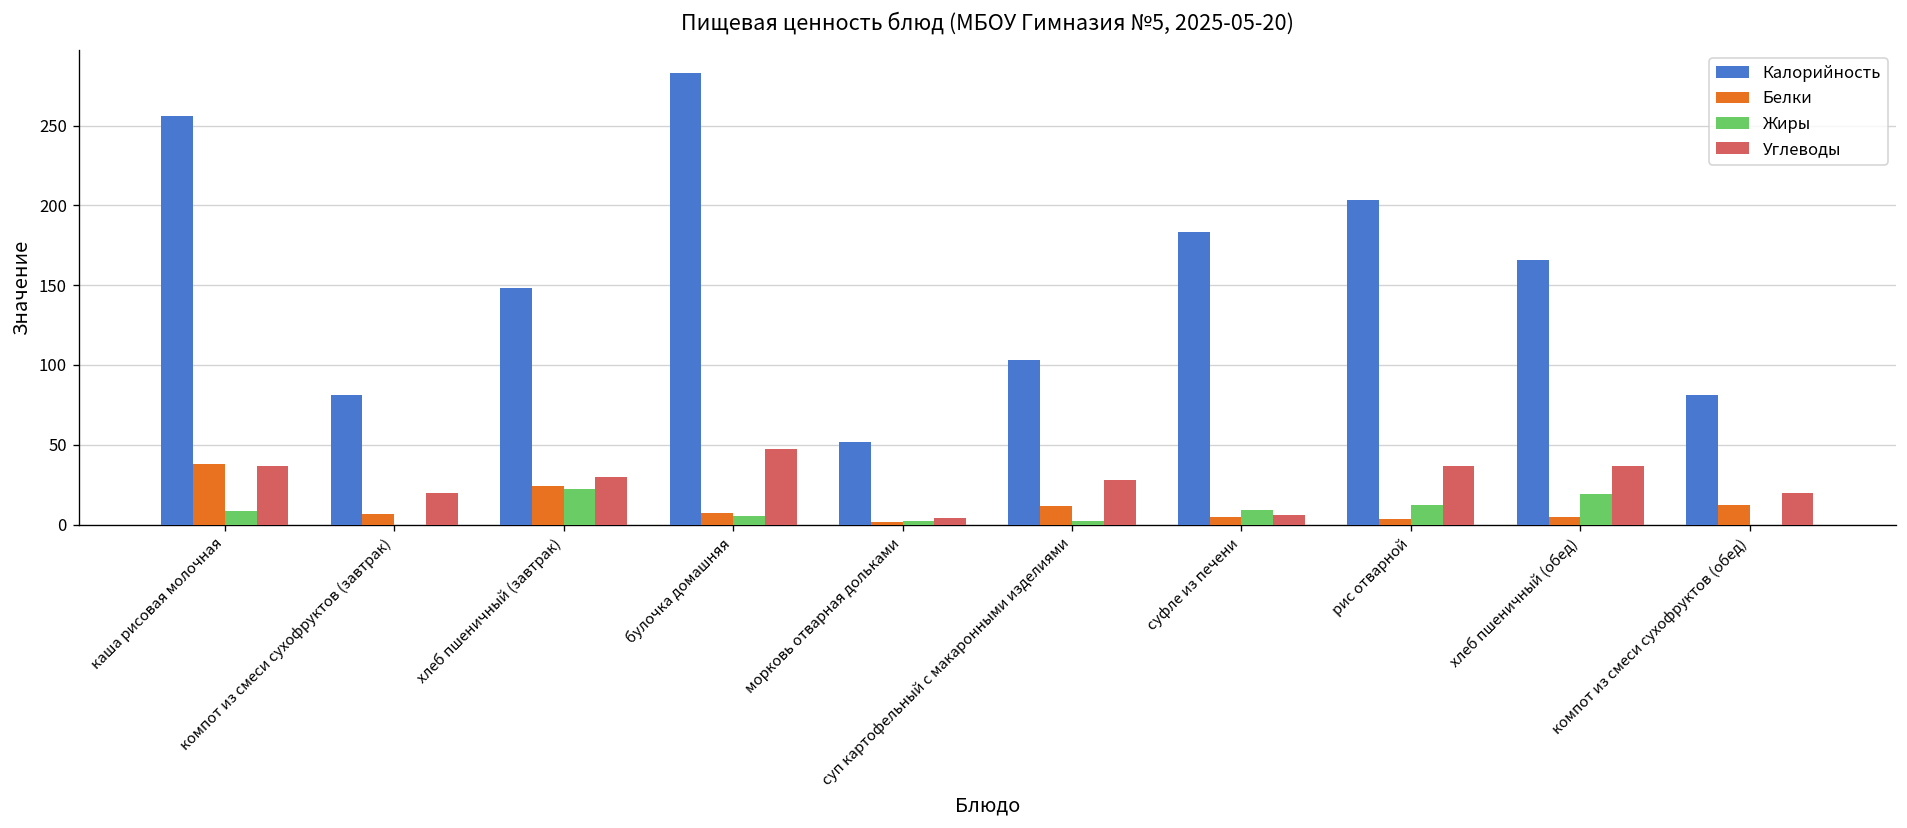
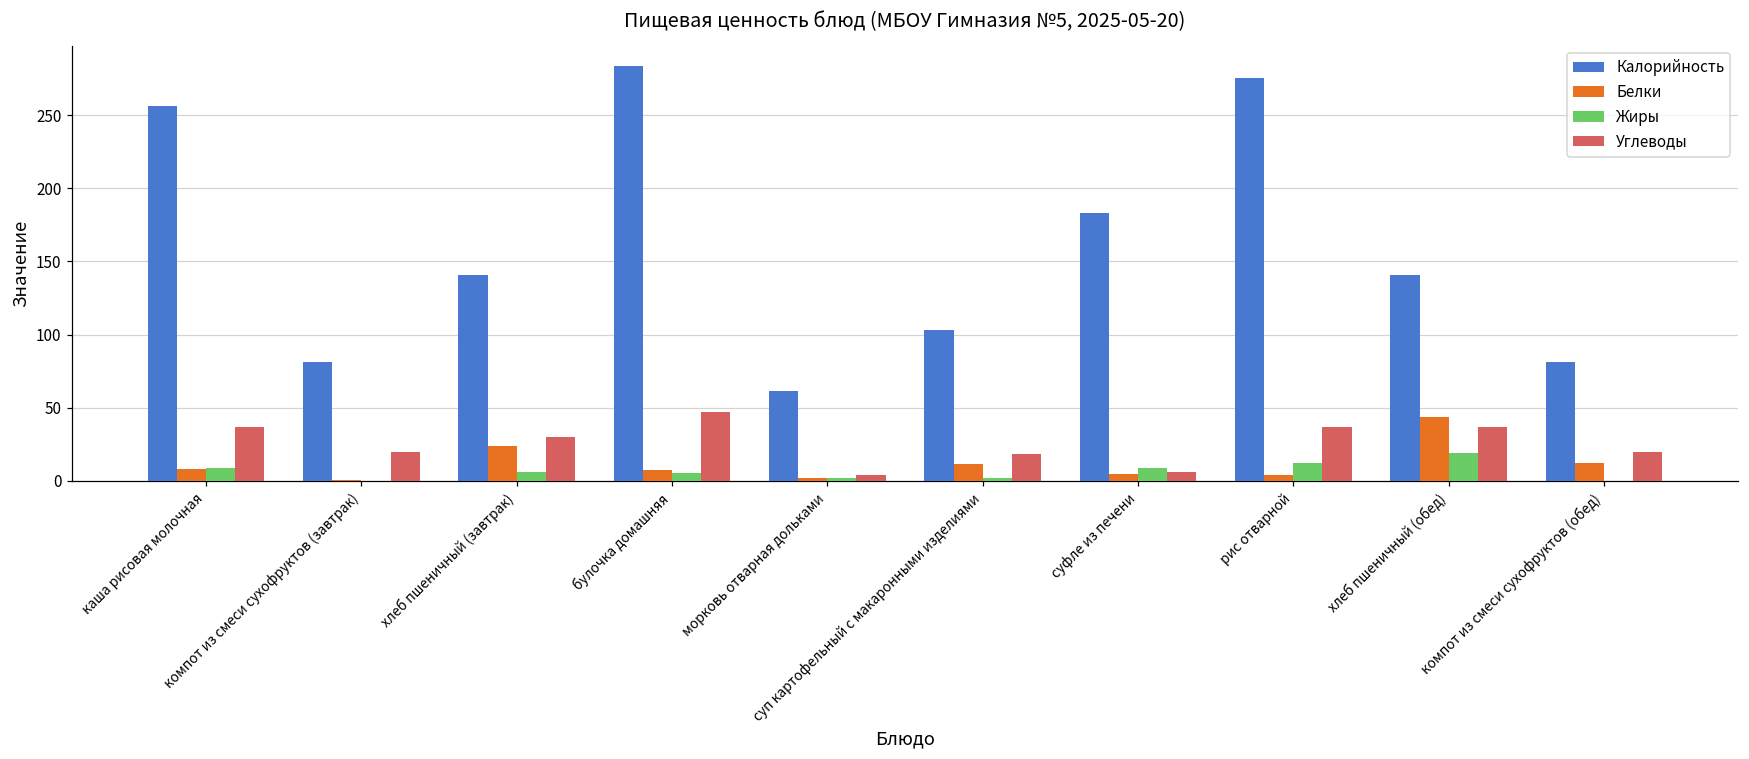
Белки, каша рисовая молочная: 38 -> 8
Белки, компот из смеси сухофруктов (завтрак): 7 -> 1
Калорийность, хлеб пшеничный (завтрак): 148 -> 141
Жиры, хлеб пшеничный (завтрак): 22 -> 6
Калорийность, морковь отварная дольками: 52 -> 61
Углеводы, суп картофельный с макаронными изделиями: 28 -> 18
Калорийность, рис отварной: 204 -> 276
Калорийность, хлеб пшеничный (обед): 166 -> 141
Белки, хлеб пшеничный (обед): 5 -> 44
